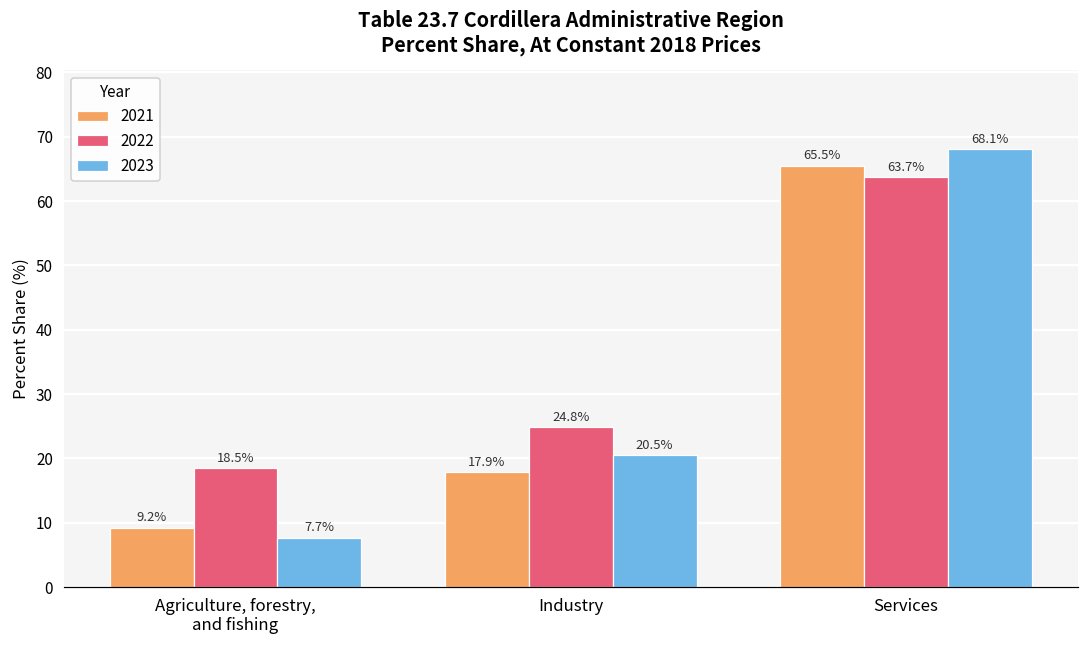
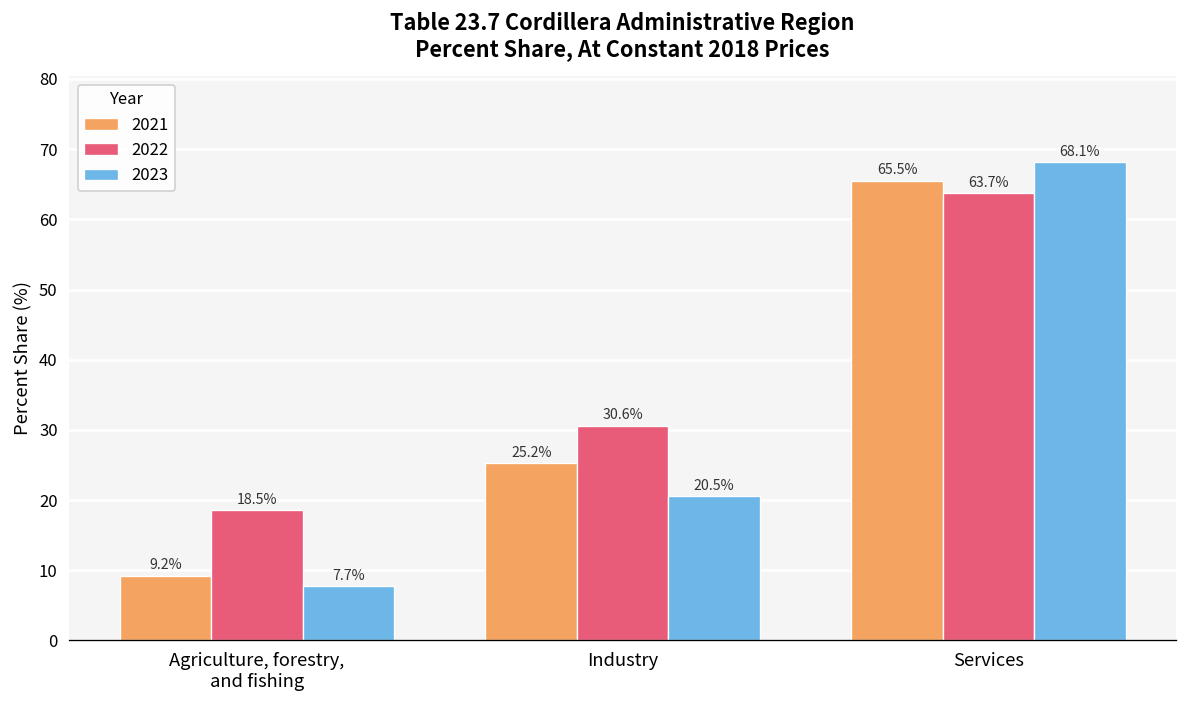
2021, Industry: 17.9% -> 25.2%
2022, Industry: 24.8% -> 30.6%
